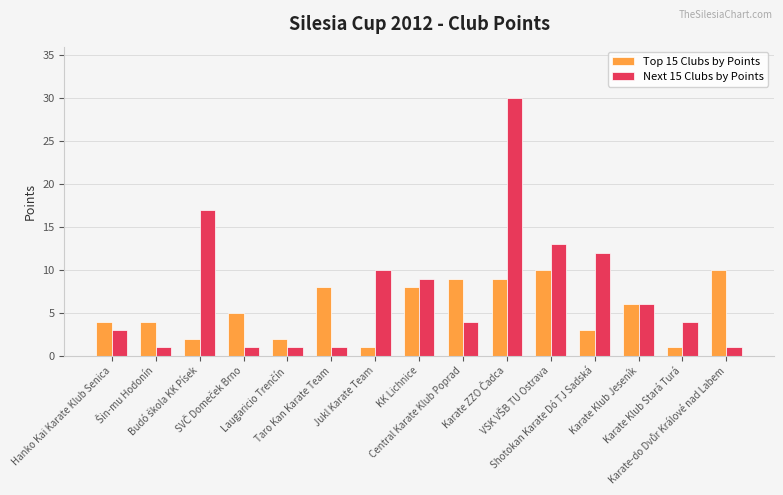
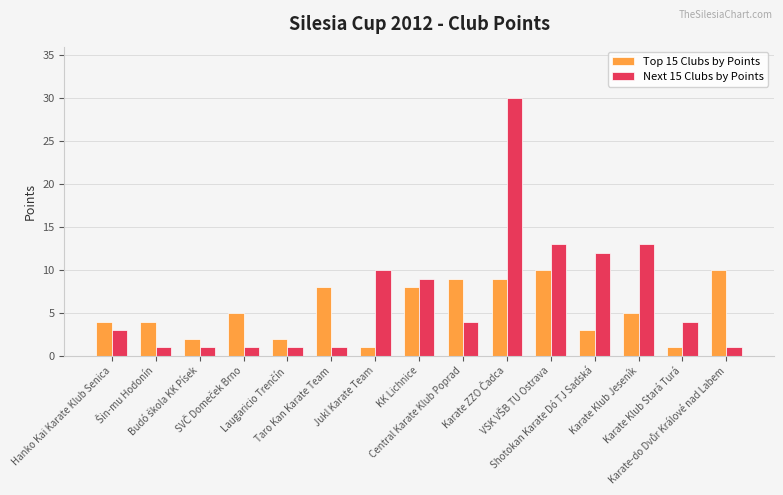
Next 15 Clubs by Points, Budó škola KK Písek: 17 -> 1
Top 15 Clubs by Points, Karate Klub Jeseník: 6 -> 5
Next 15 Clubs by Points, Karate Klub Jeseník: 6 -> 13
